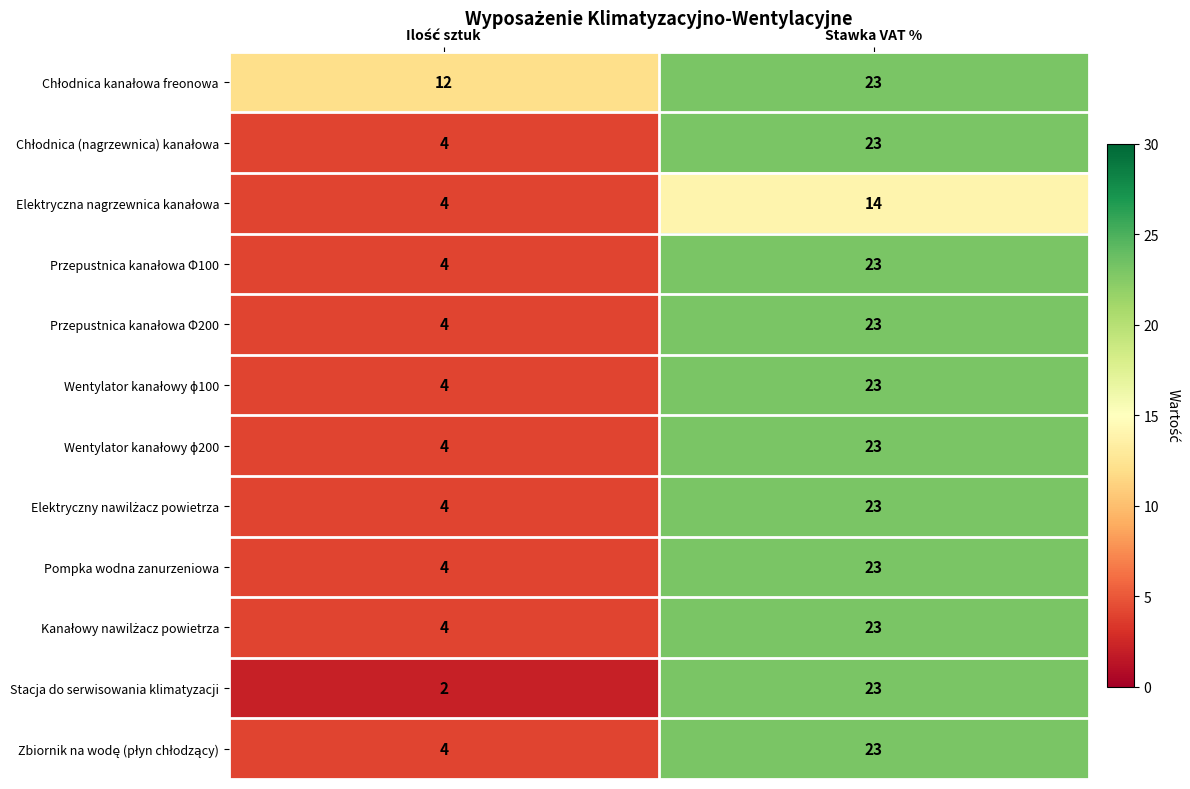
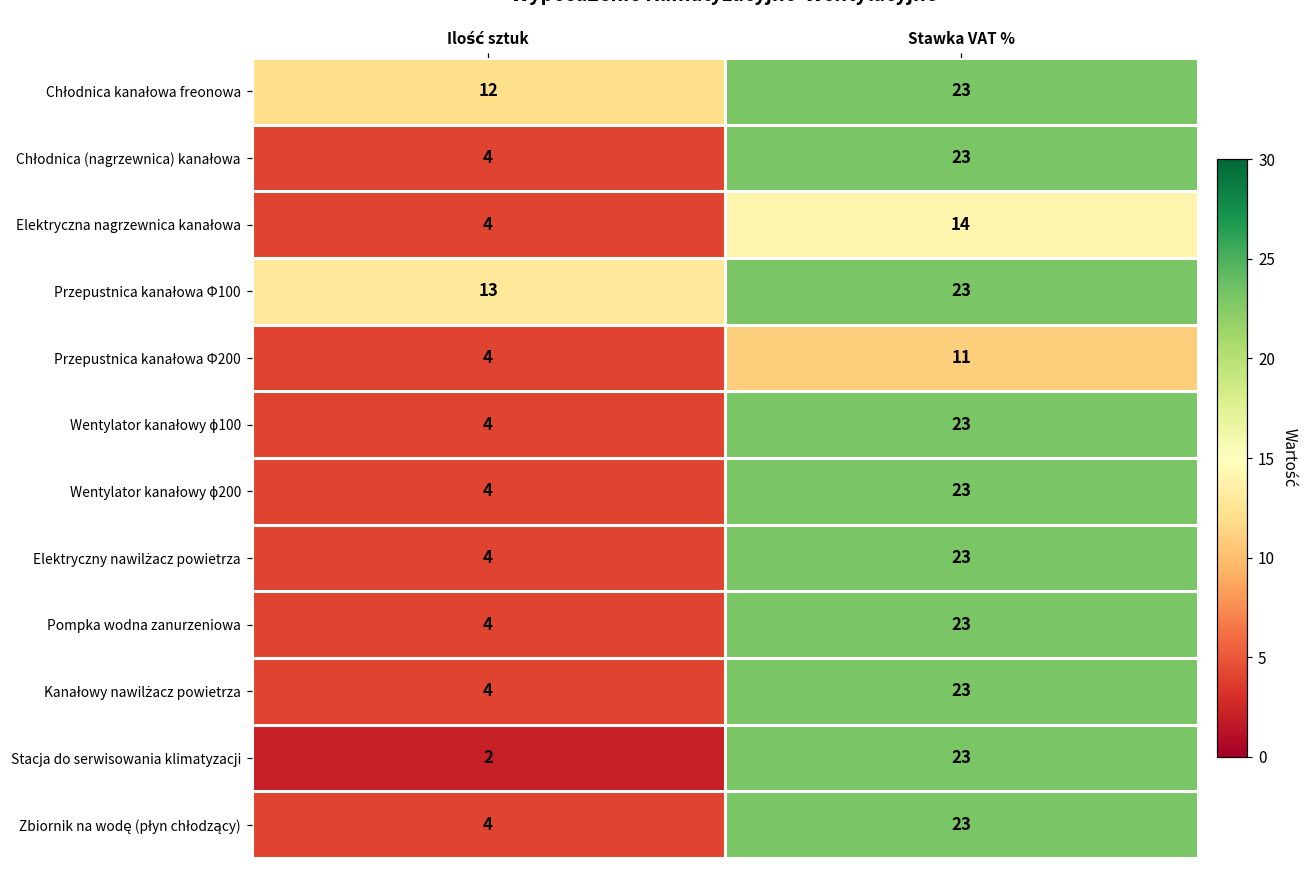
Przepustnica kanałowa Φ100, Ilość sztuk: 4 -> 13
Przepustnica kanałowa Φ200, Stawka VAT %: 23 -> 11
